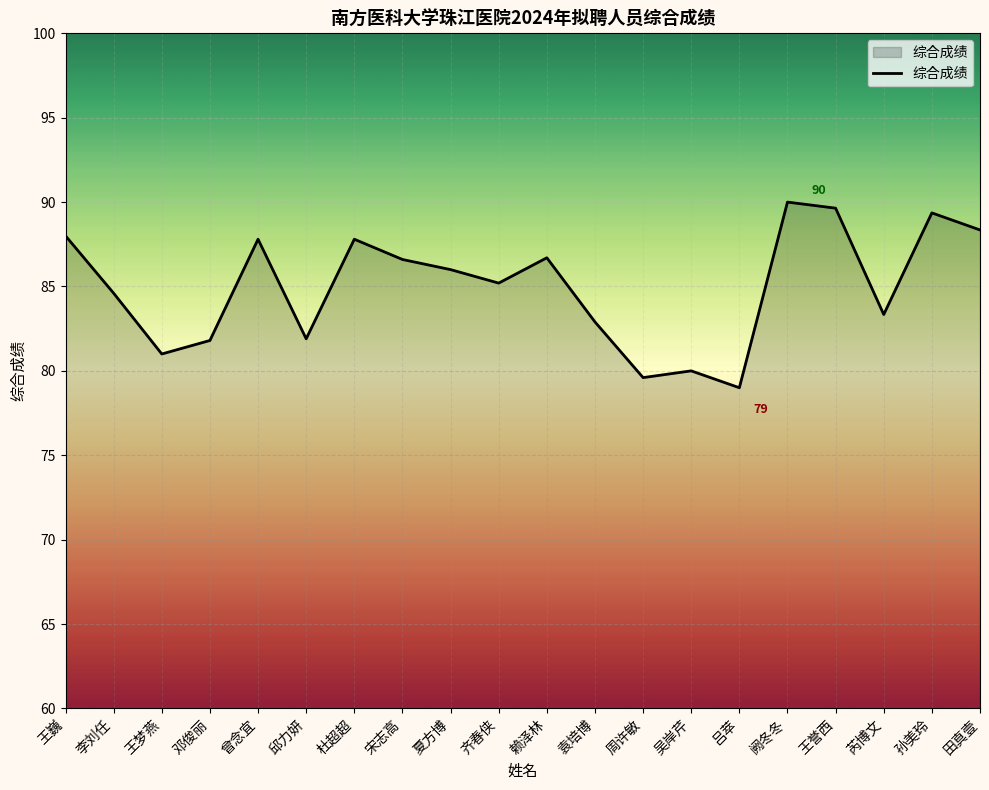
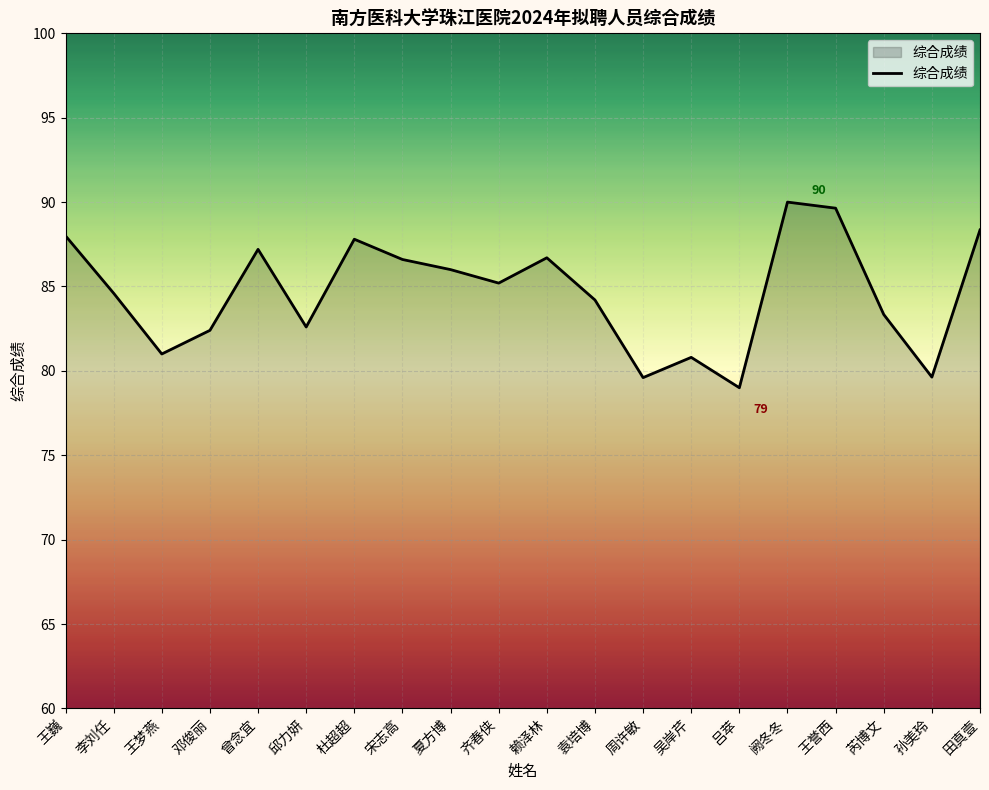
邓俊丽: 81.8 -> 82.4
曾念宜: 87.8 -> 87.2
邱力妍: 81.9 -> 82.6
袁培博: 82.9 -> 84.2
吴岸芹: 80.0 -> 80.8
孙美玲: 89.4 -> 79.6
